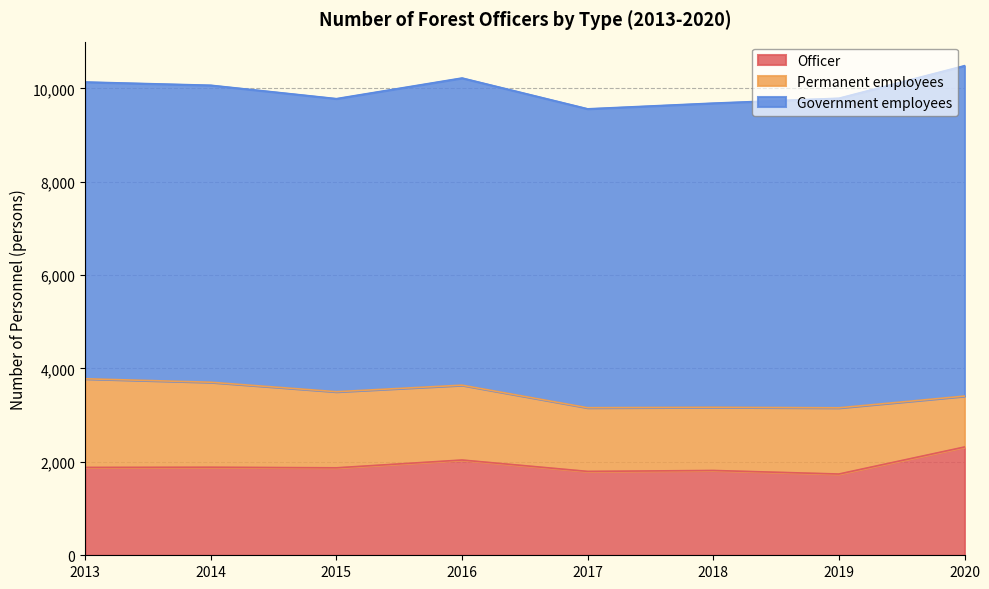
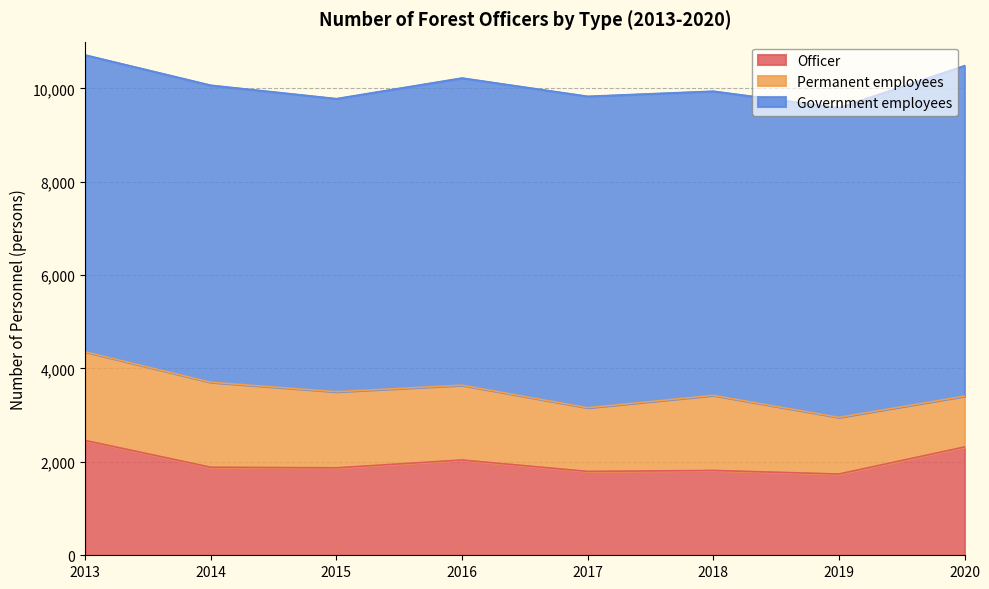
Officer, 2013: 1,900 -> 2,500
Government employees, 2017: 6,400 -> 6,700
Permanent employees, 2018: 1,400 -> 1,600
Permanent employees, 2019: 1,400 -> 1,200
